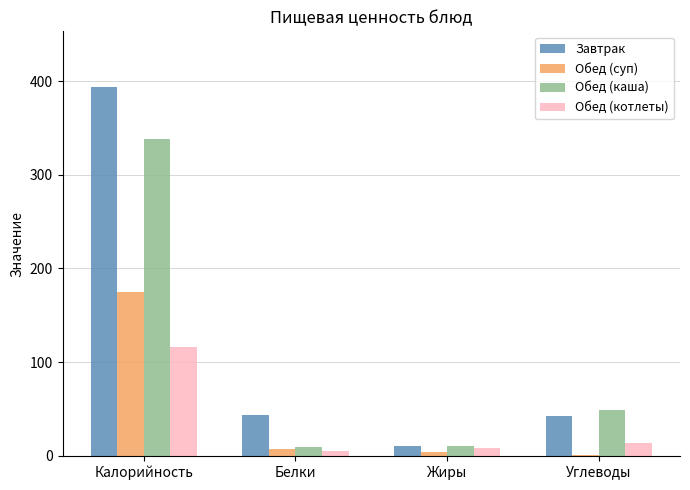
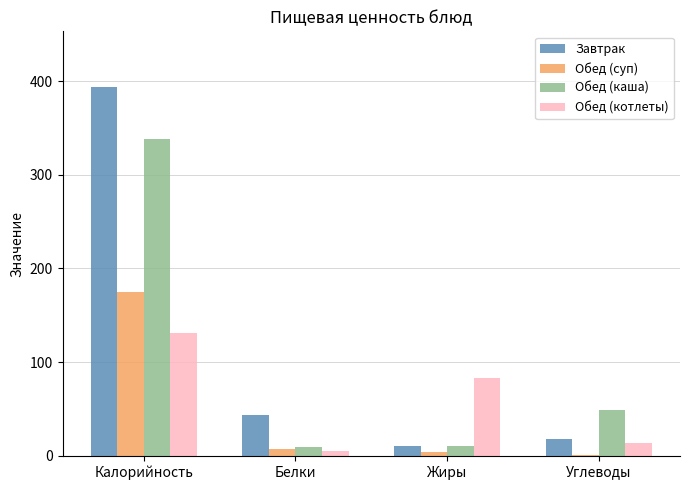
Обед (котлеты), Калорийность: 120 -> 130
Обед (котлеты), Жиры: 10 -> 80
Завтрак, Углеводы: 40 -> 20
